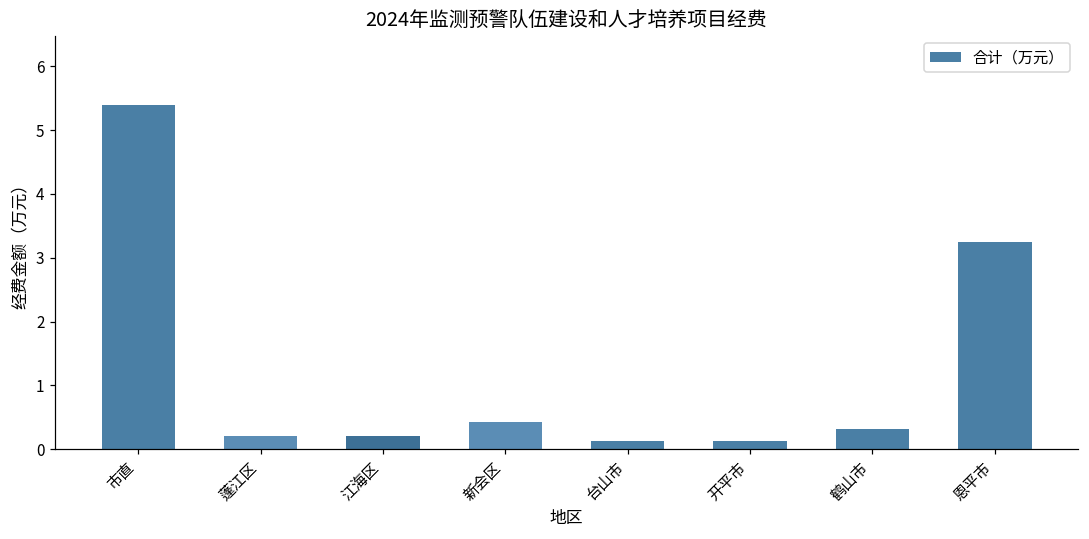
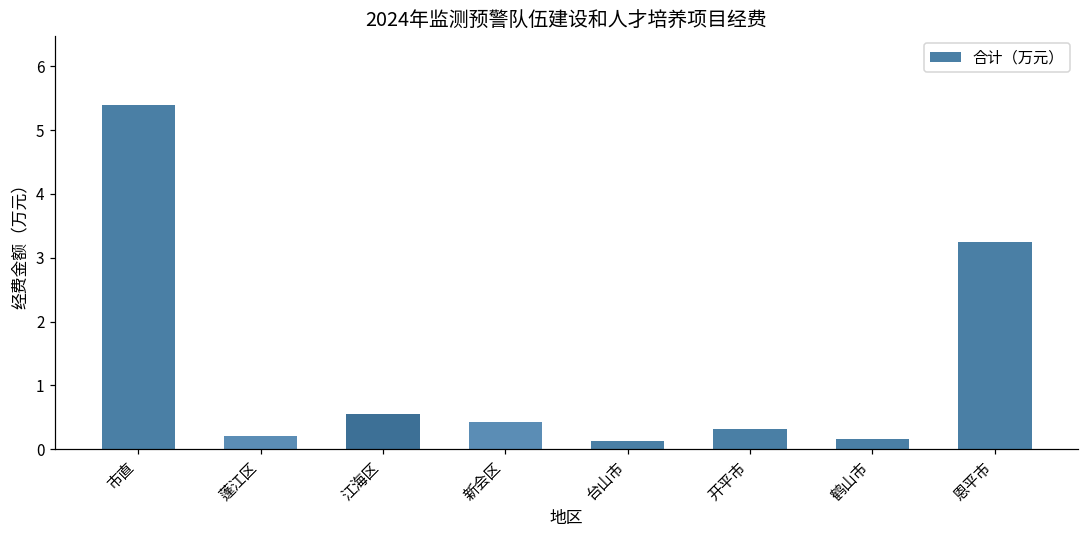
江海区: 0.2 -> 0.6
开平市: 0.1 -> 0.3
鹤山市: 0.3 -> 0.2
